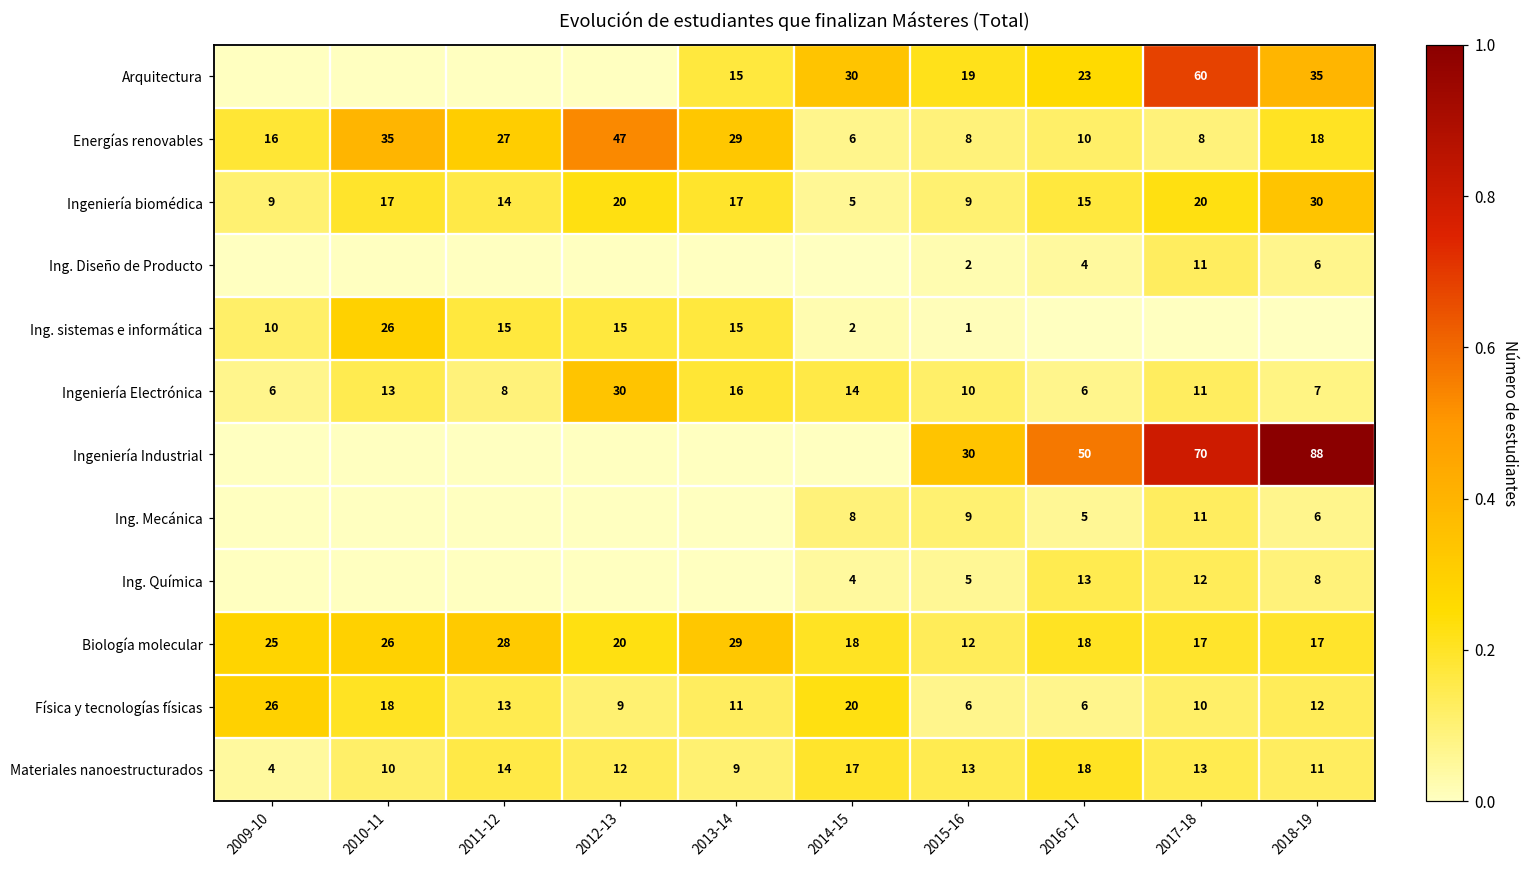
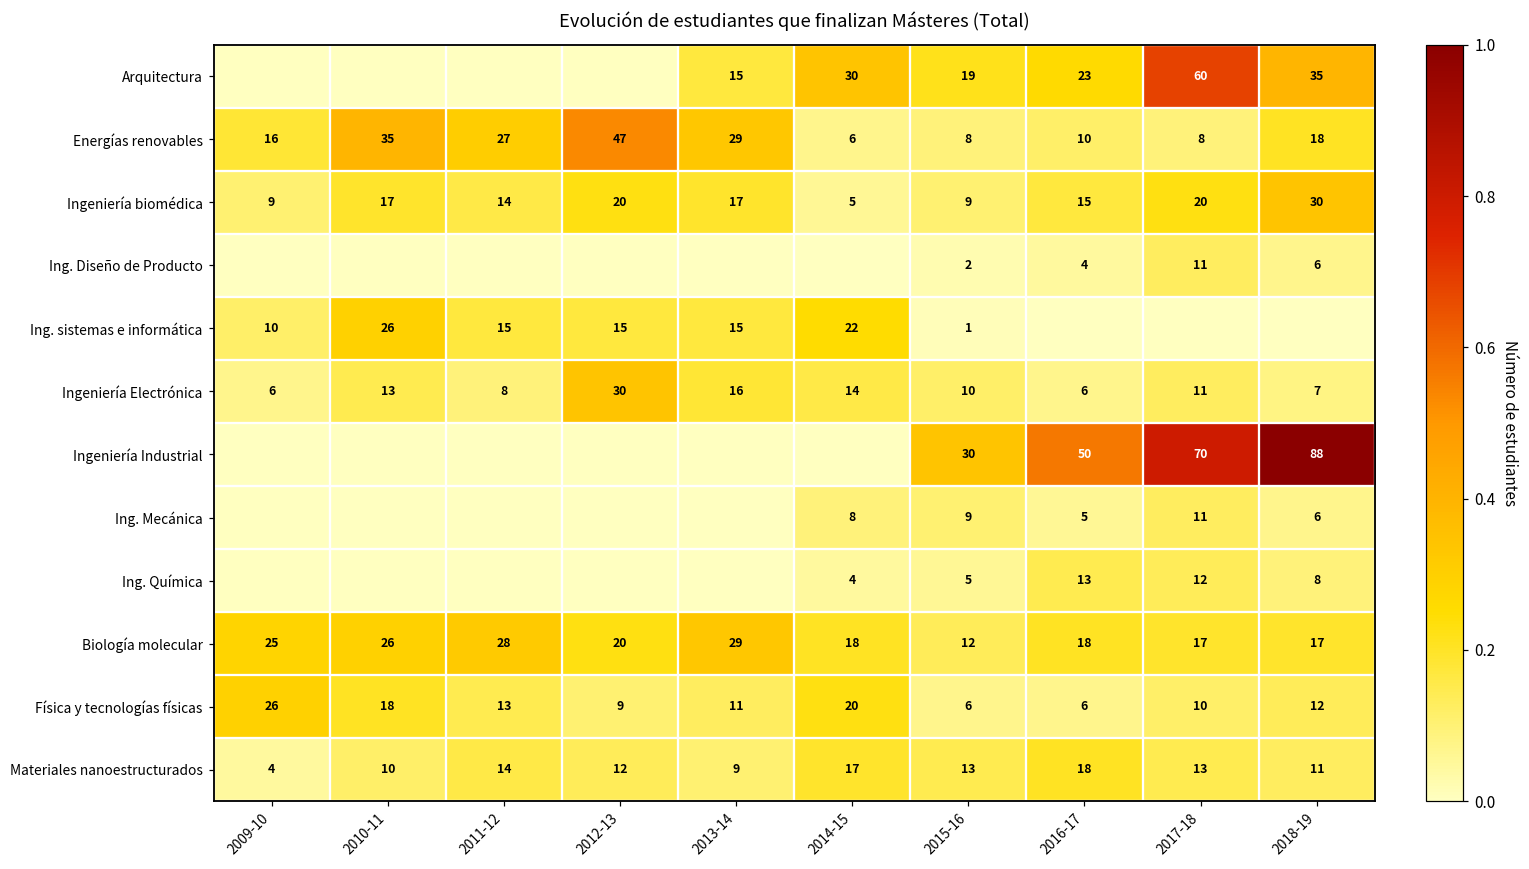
Ing. sistemas e informática, 2014-15: 2 -> 22
